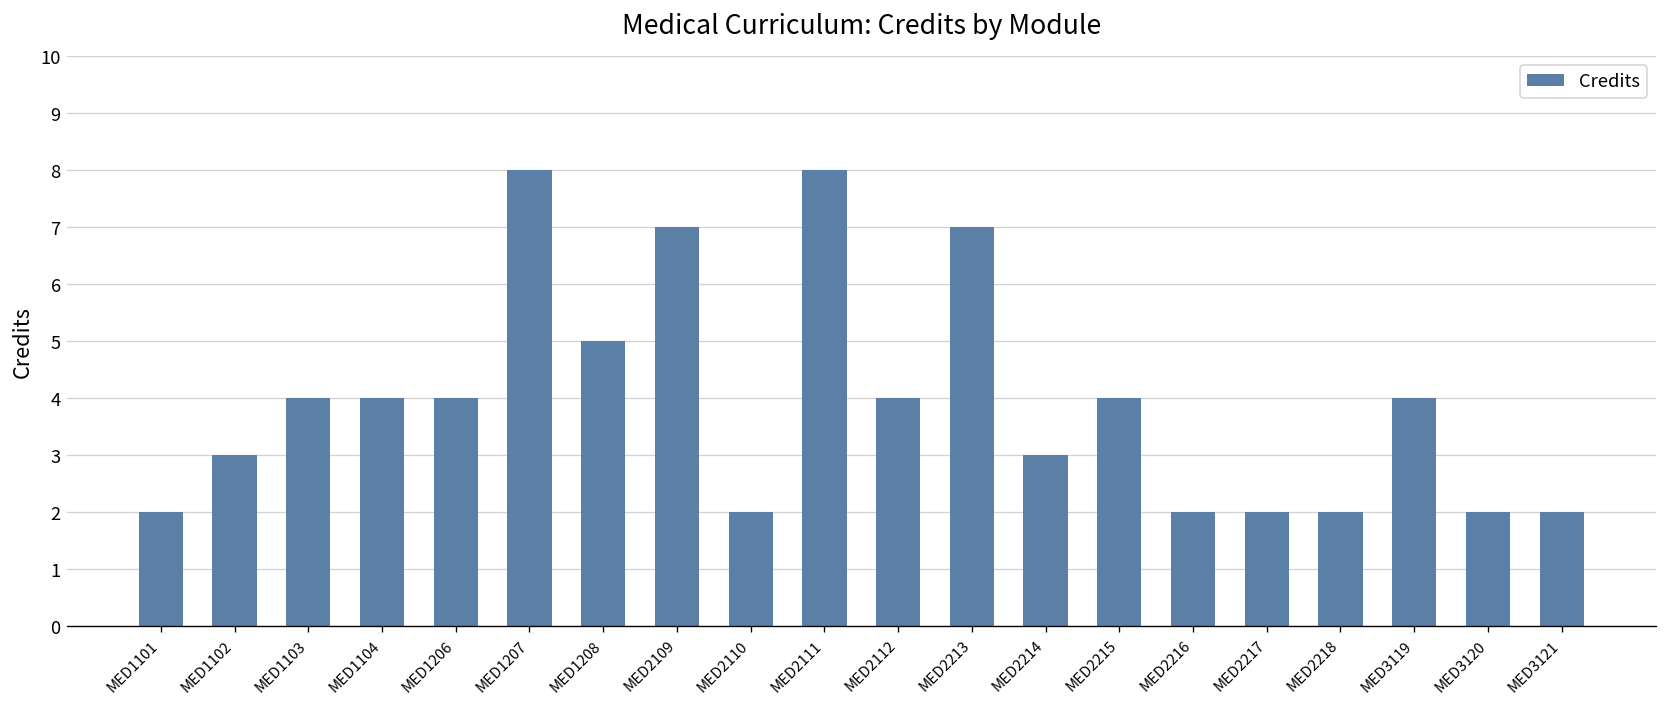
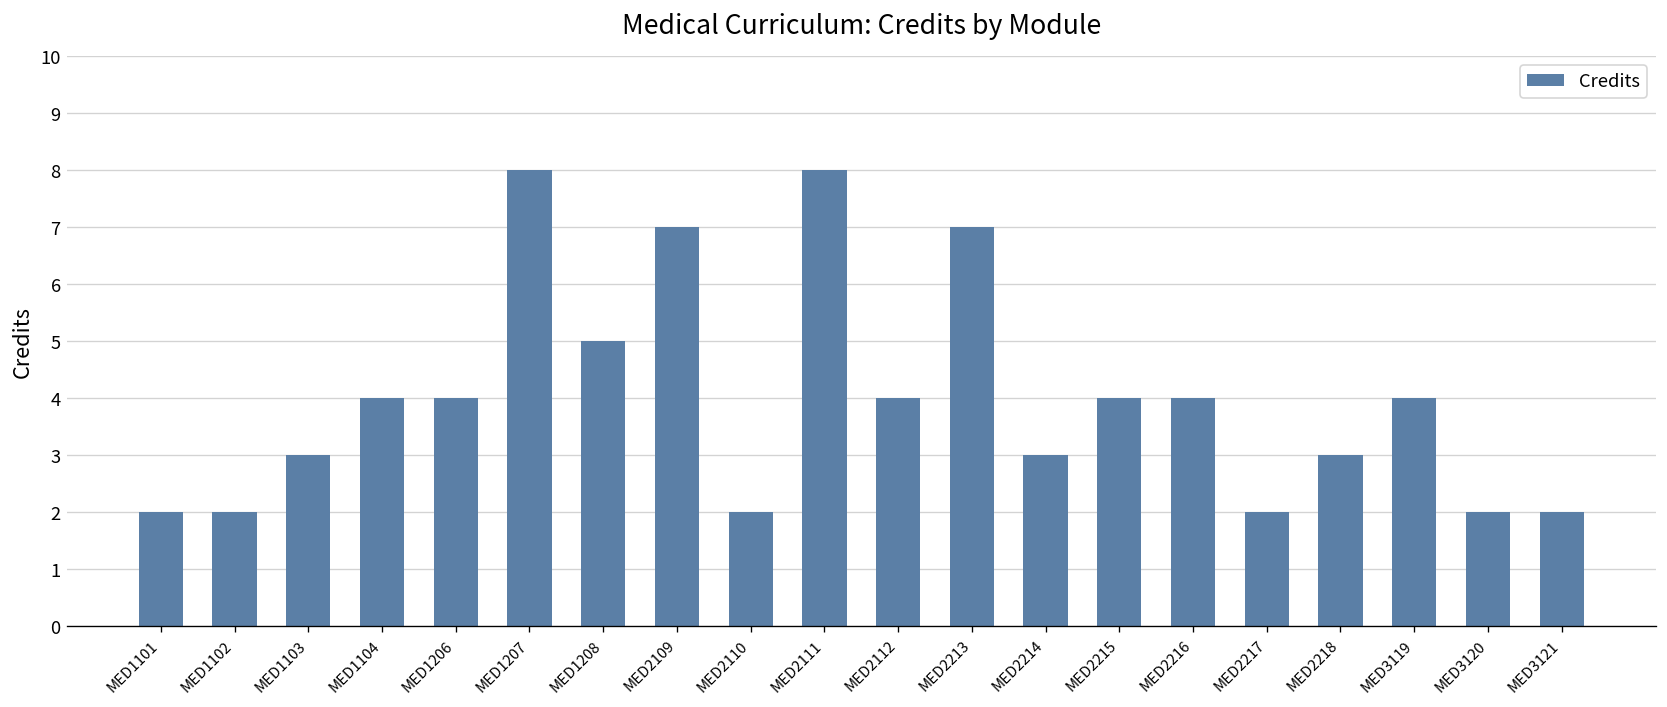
MED1102: 3 -> 2
MED1103: 4 -> 3
MED2216: 2 -> 4
MED2218: 2 -> 3
